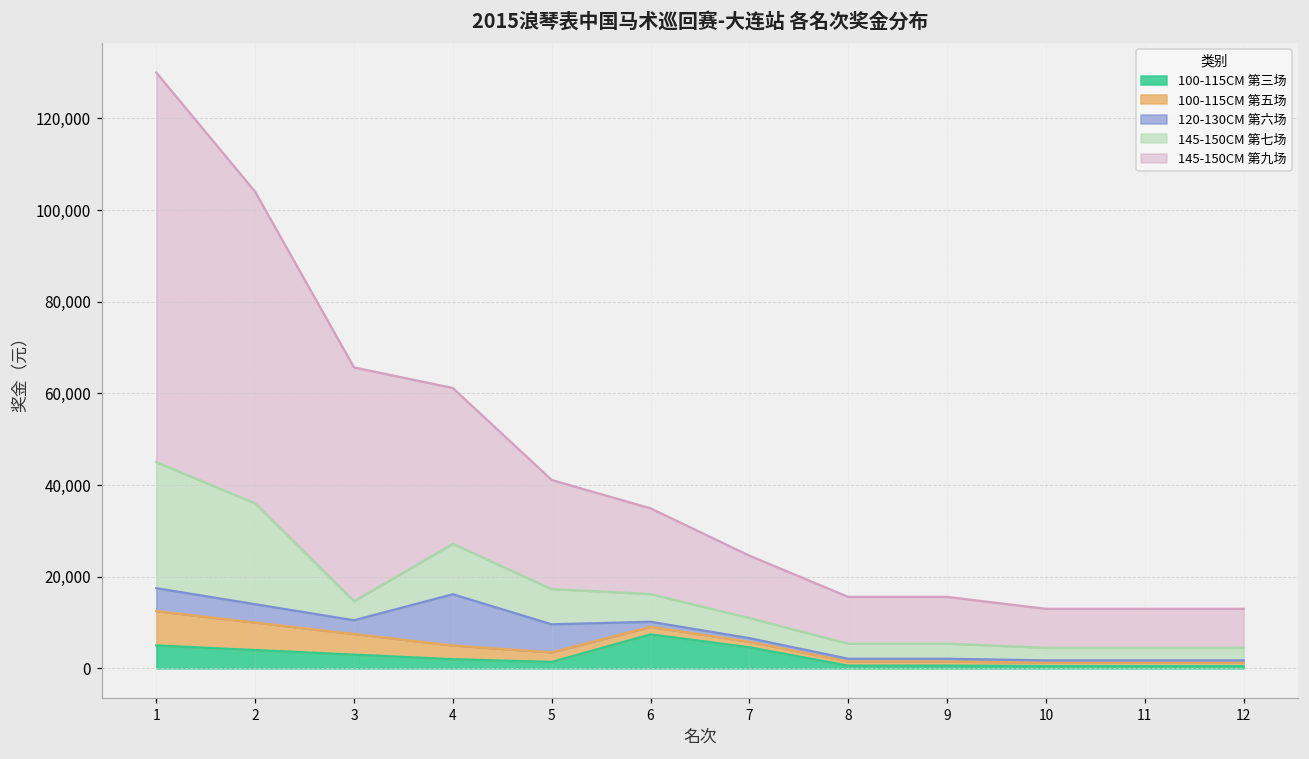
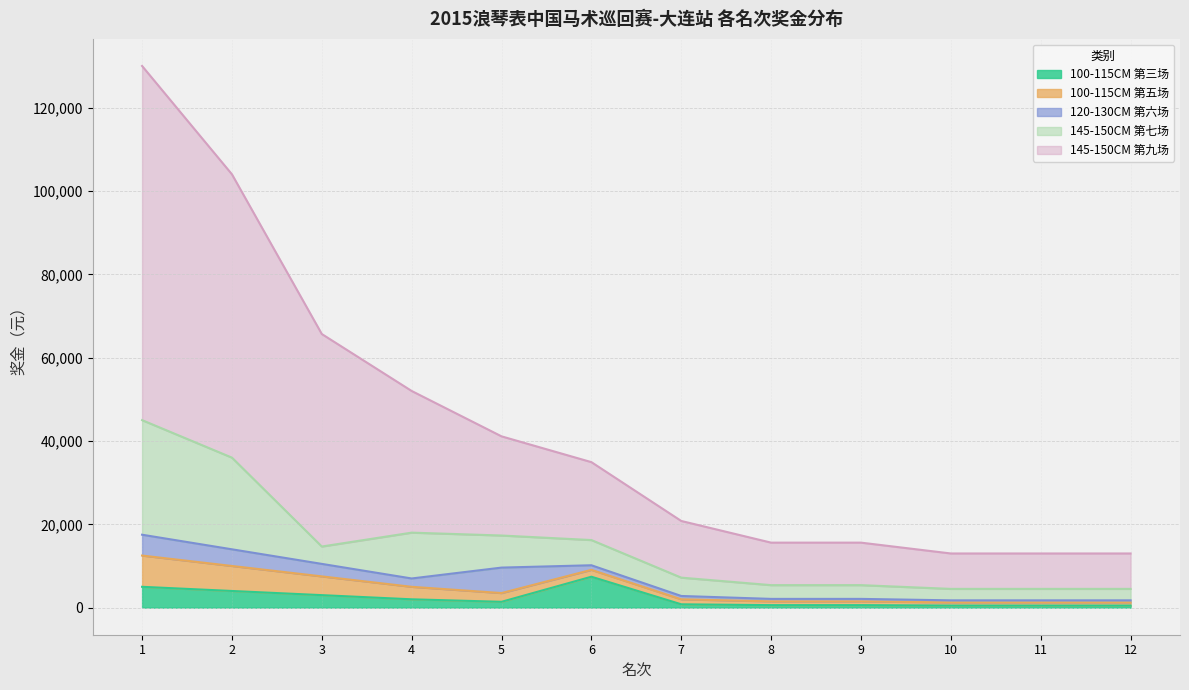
120-130CM 第六场, 4: 11,000 -> 2,000
100-115CM 第三场, 7: 5,000 -> 1,000
